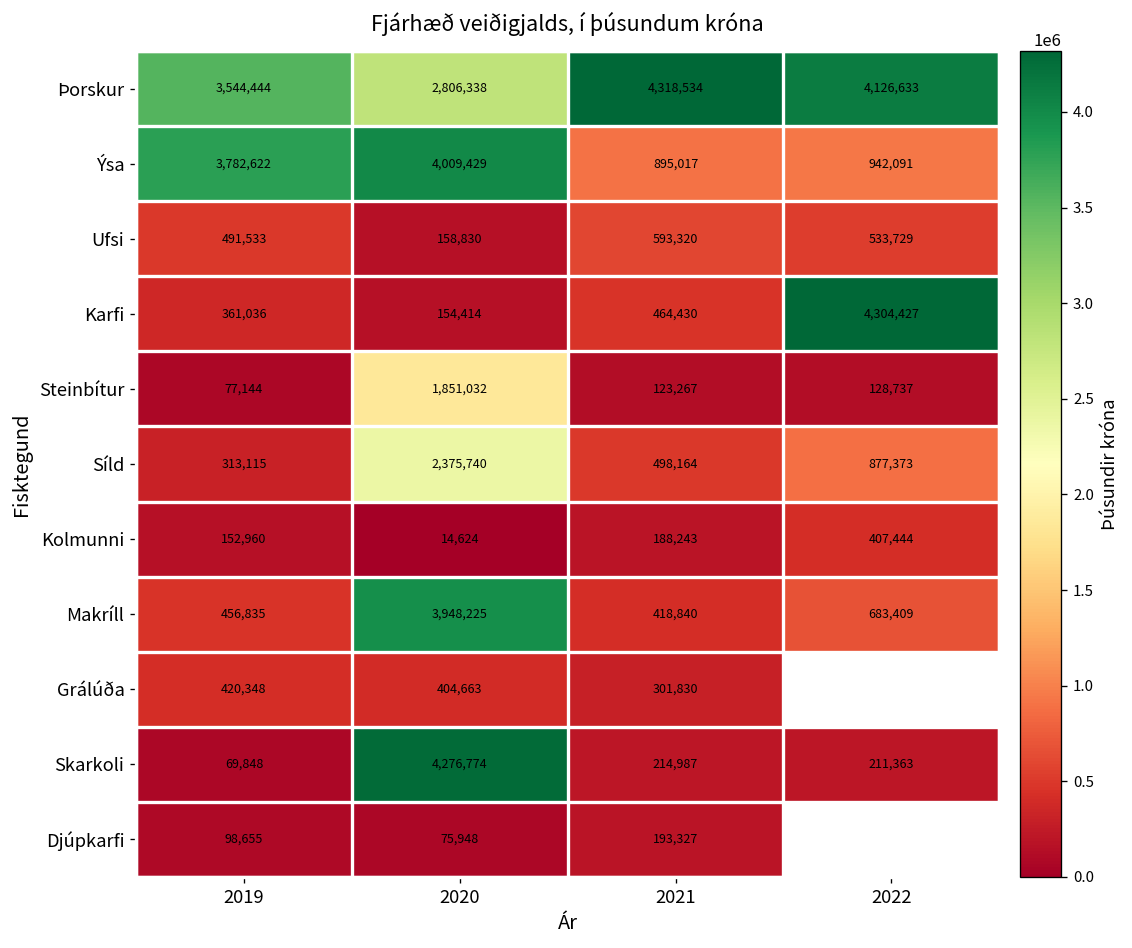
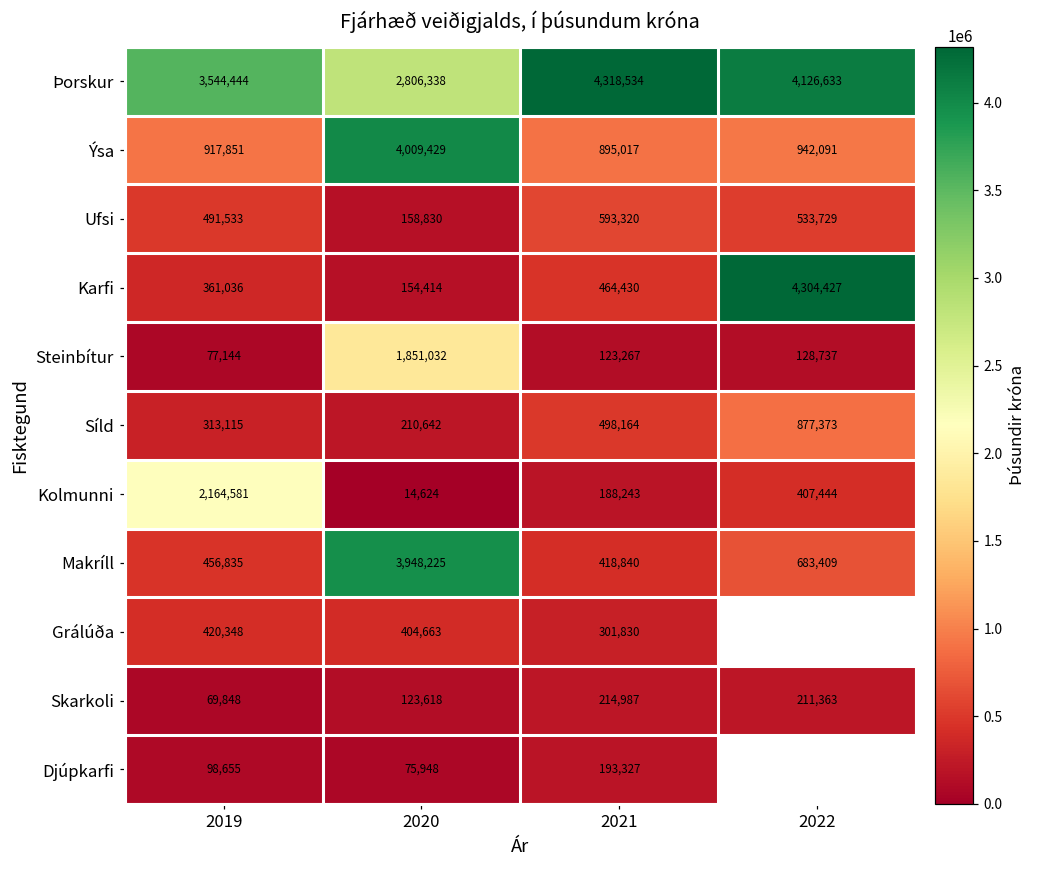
Ýsa, 2019: 3,782,622 -> 917,851
Síld, 2020: 2,375,740 -> 210,642
Kolmunni, 2019: 152,960 -> 2,164,581
Skarkoli, 2020: 4,276,774 -> 123,618
